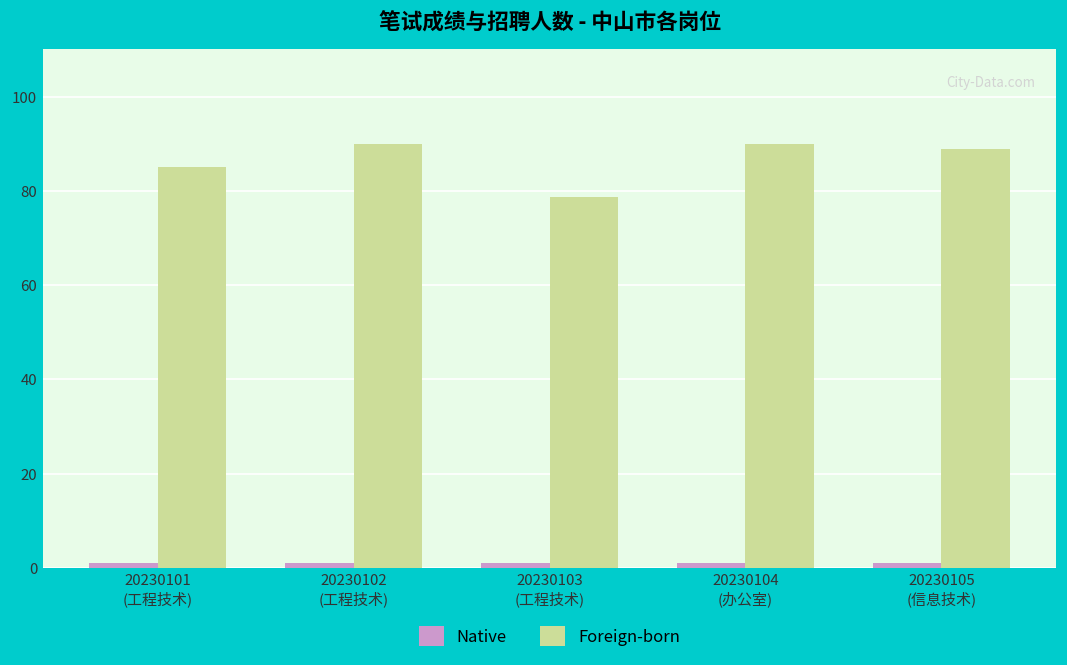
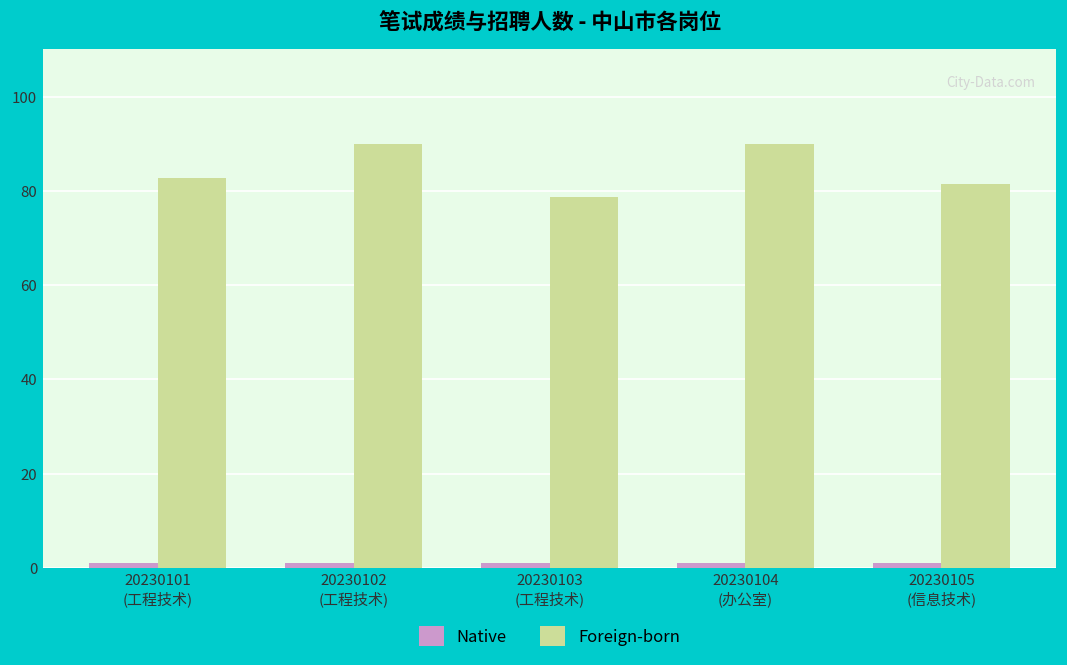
Foreign-born, 20230101 (工程技术): 85 -> 83
Foreign-born, 20230105 (信息技术): 89 -> 82
